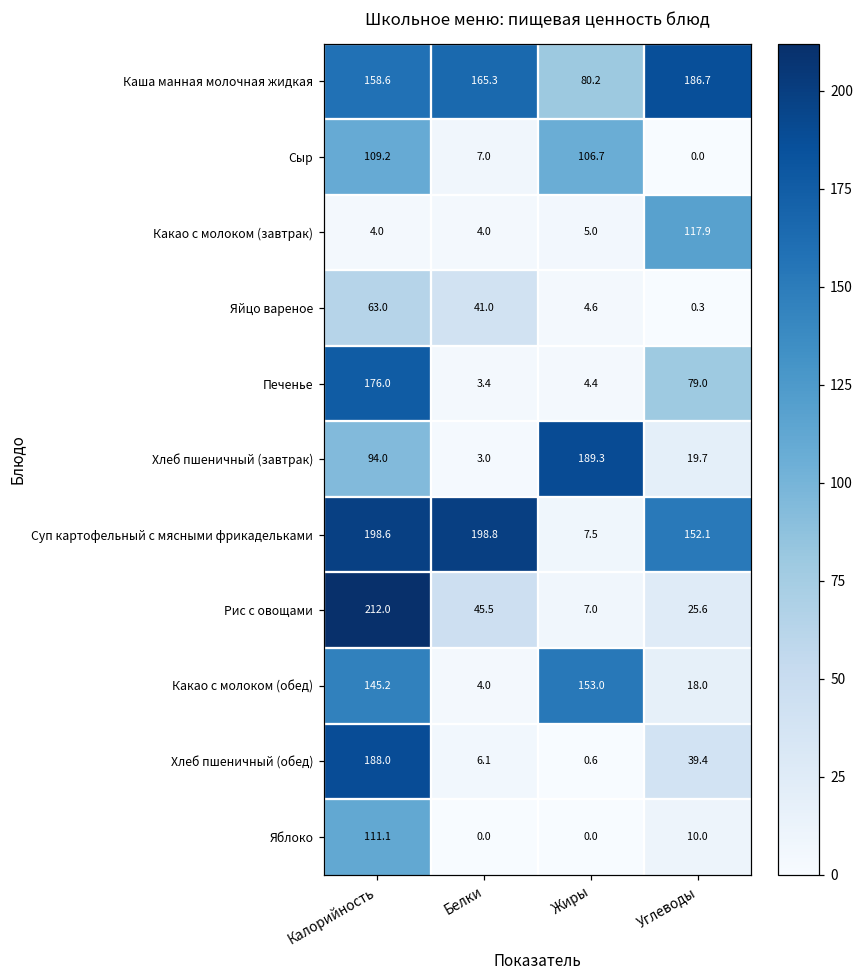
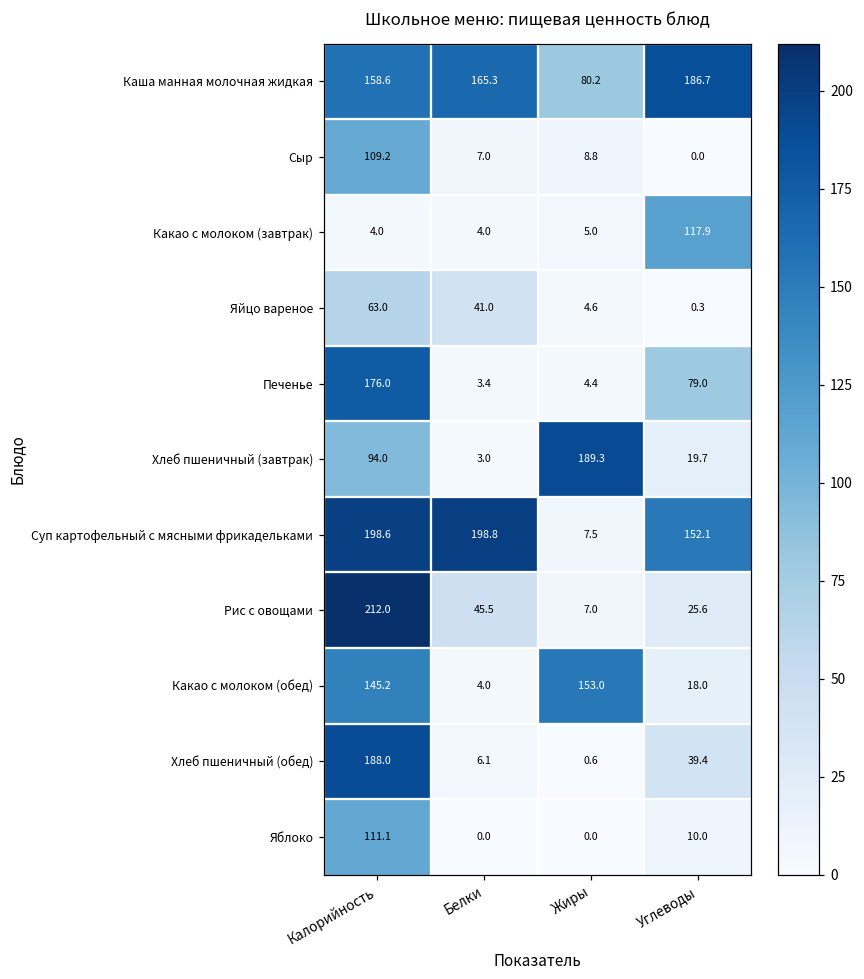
Сыр, Жиры: 106.7 -> 8.8
